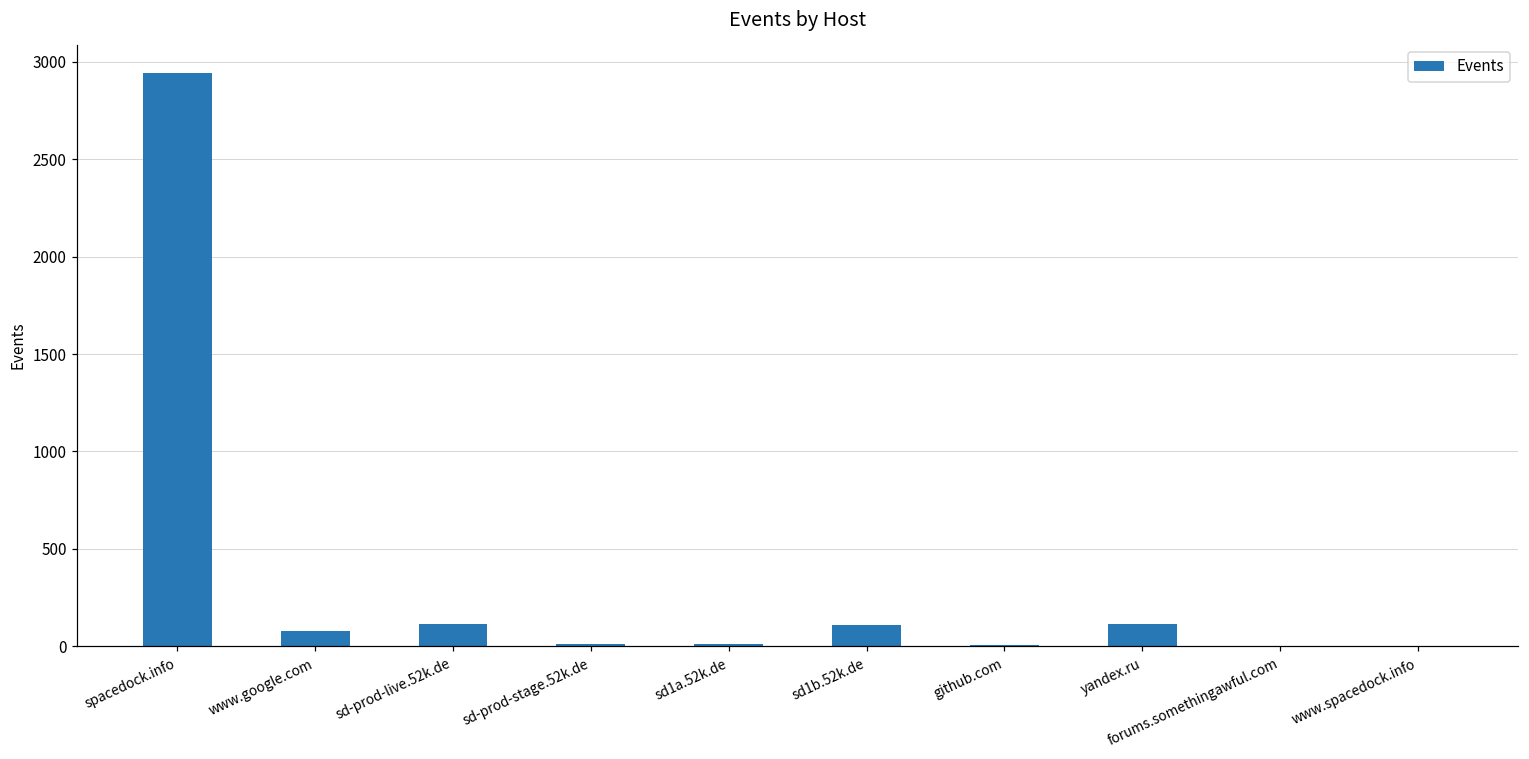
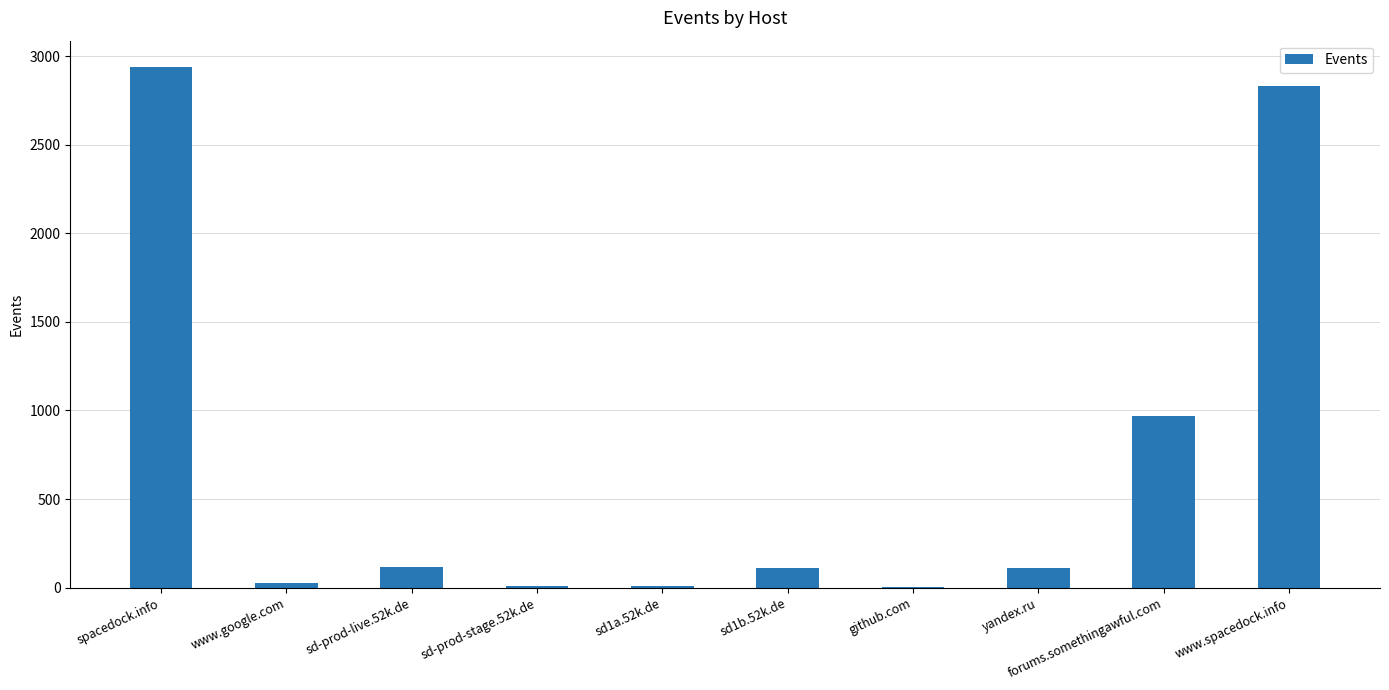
www.google.com: 80 -> 30
forums.somethingawful.com: 0 -> 970
www.spacedock.info: 0 -> 2830
